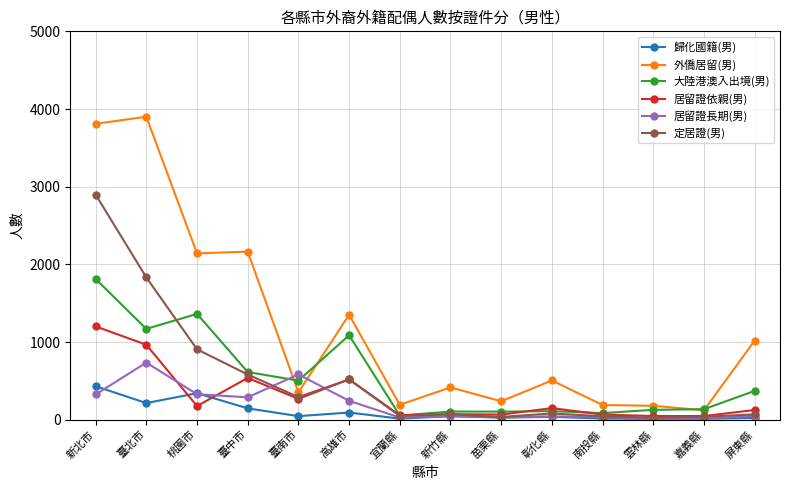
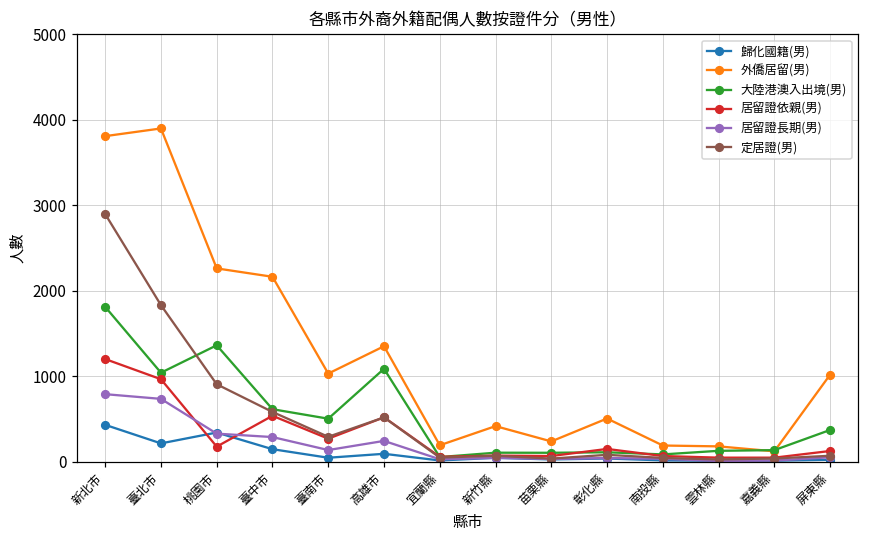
居留證長期(男), 新北市: 300 -> 800
大陸港澳入出境(男), 臺北市: 1200 -> 1000
外僑居留(男), 桃園市: 2100 -> 2300
外僑居留(男), 臺南市: 400 -> 1000
居留證長期(男), 臺南市: 600 -> 100
